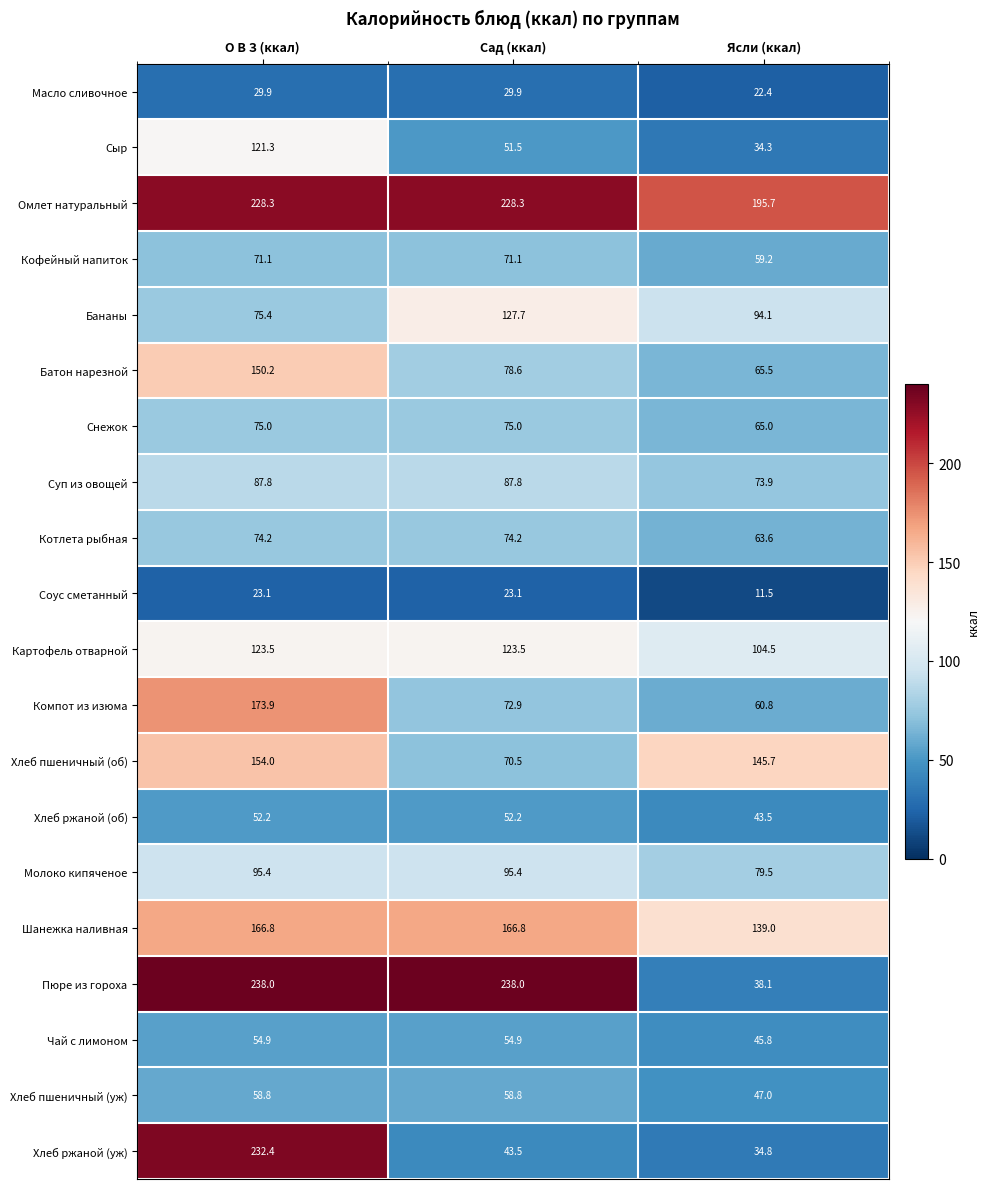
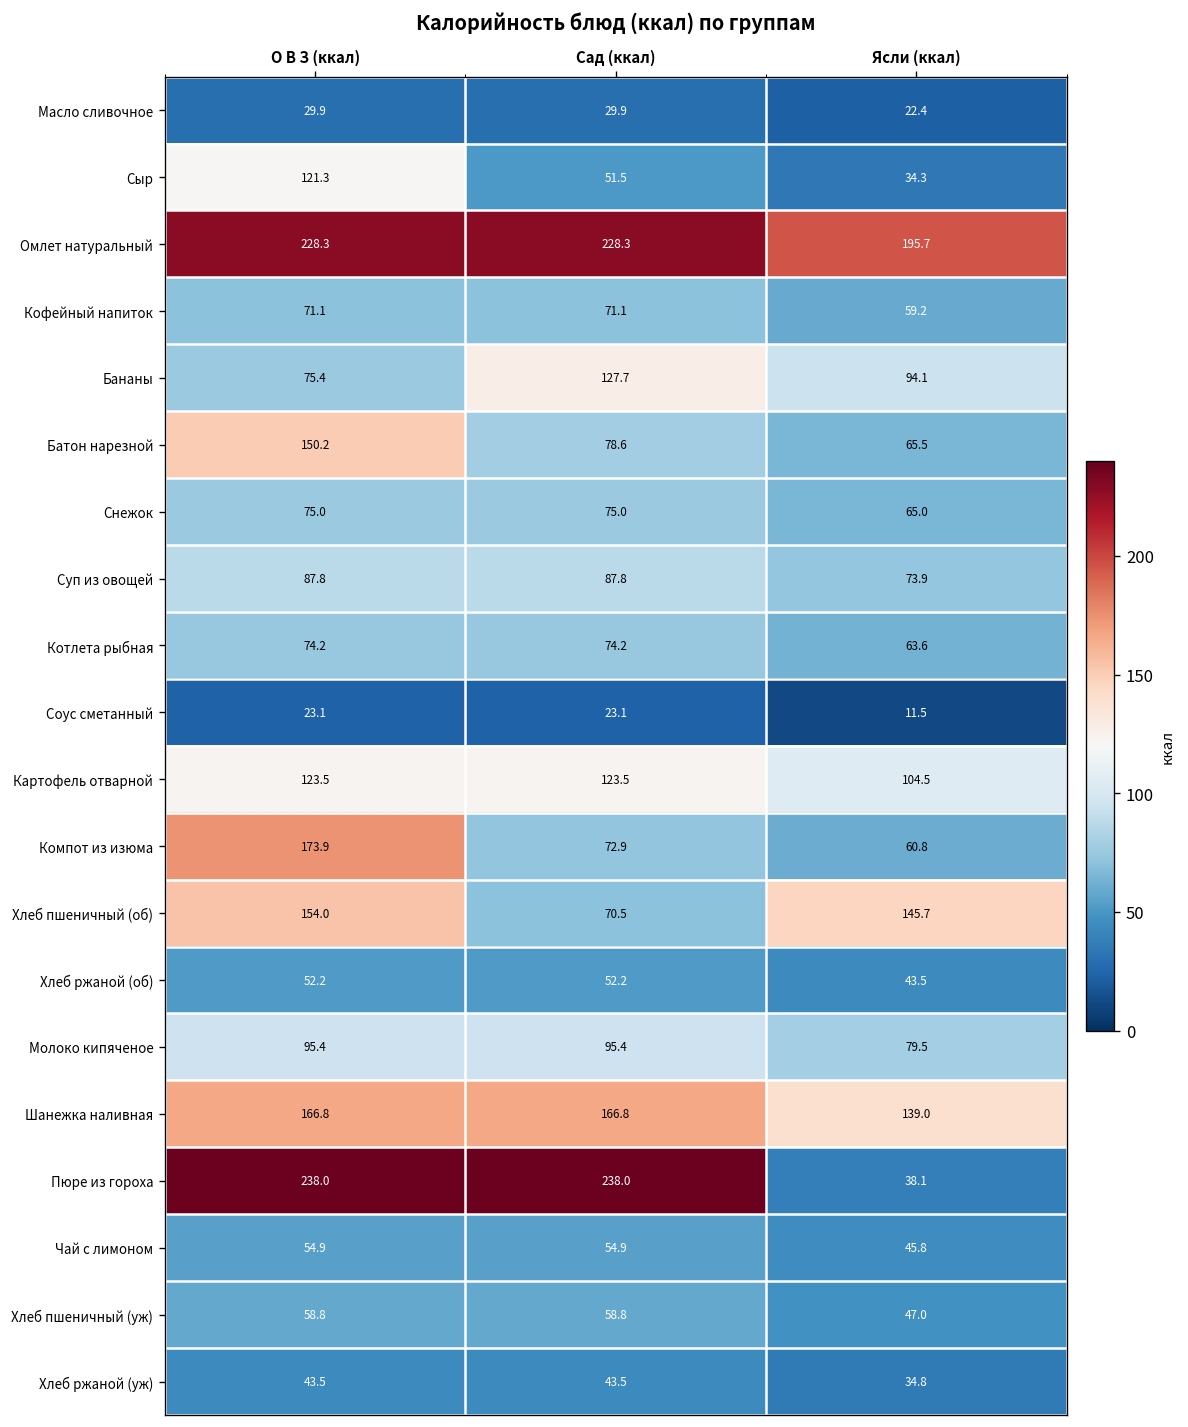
Хлеб ржаной (уж), О В З (ккал): 232.4 -> 43.5
